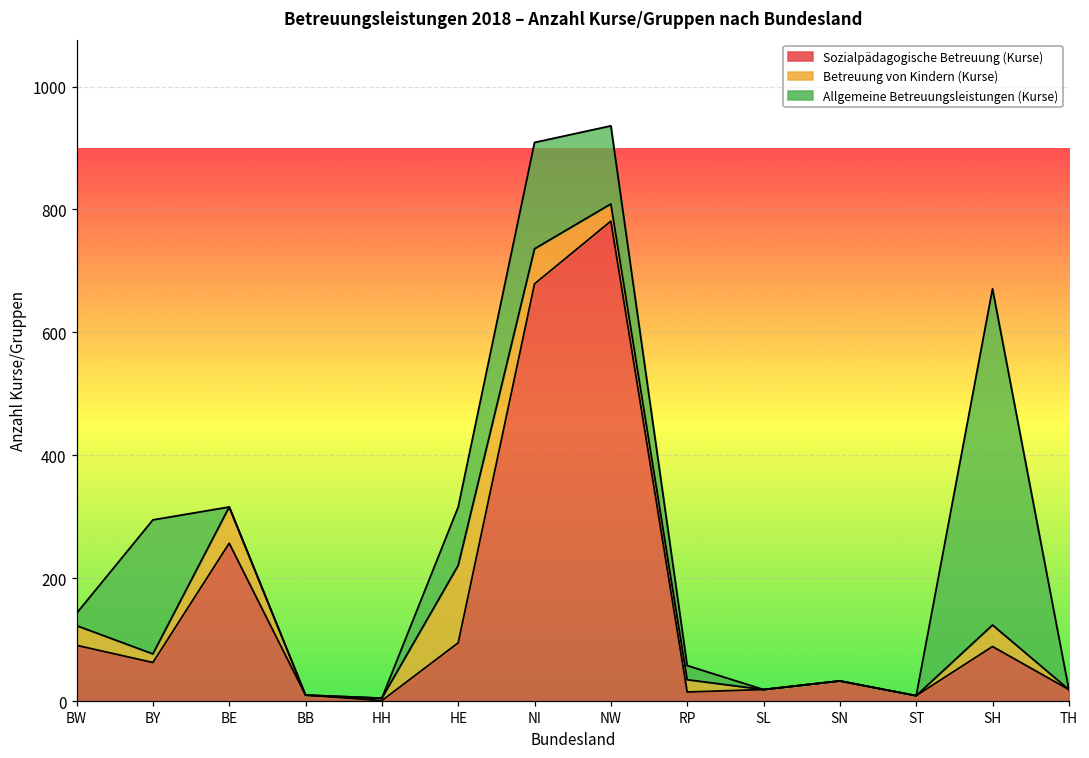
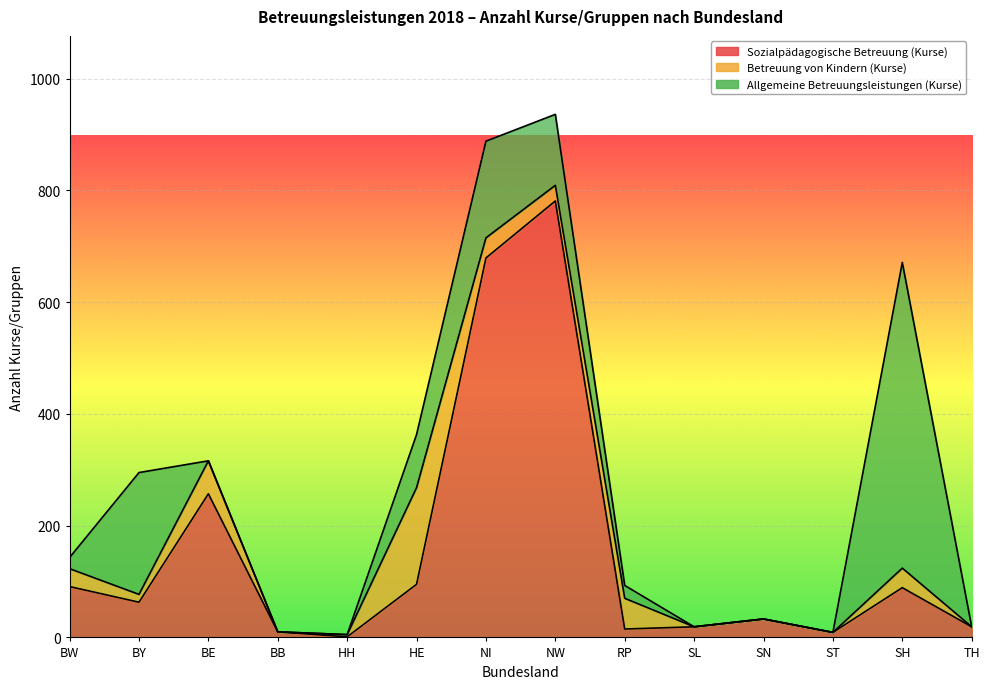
Betreuung von Kindern (Kurse), HE: 130 -> 170
Betreuung von Kindern (Kurse), NI: 60 -> 40
Betreuung von Kindern (Kurse), RP: 20 -> 60
